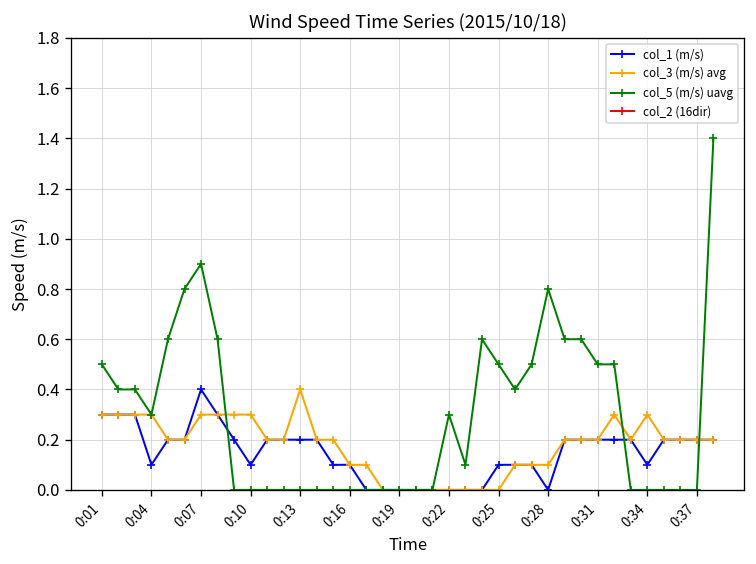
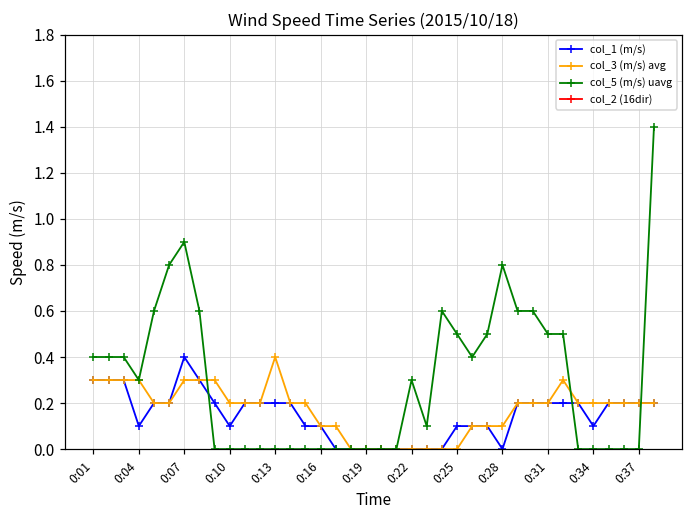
col_5 (m/s) uavg, 0:01: 0.5 -> 0.4
col_3 (m/s) avg, 0:10: 0.3 -> 0.2
col_3 (m/s) avg, 0:34: 0.3 -> 0.2
